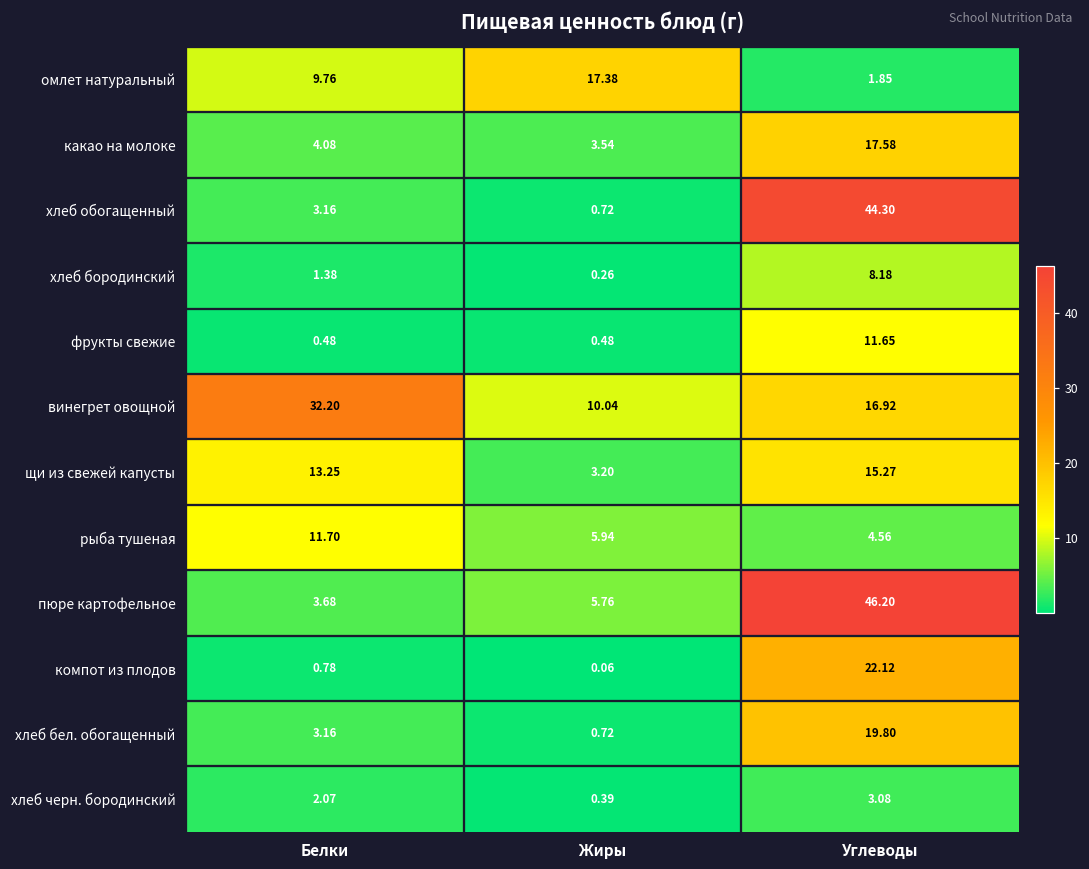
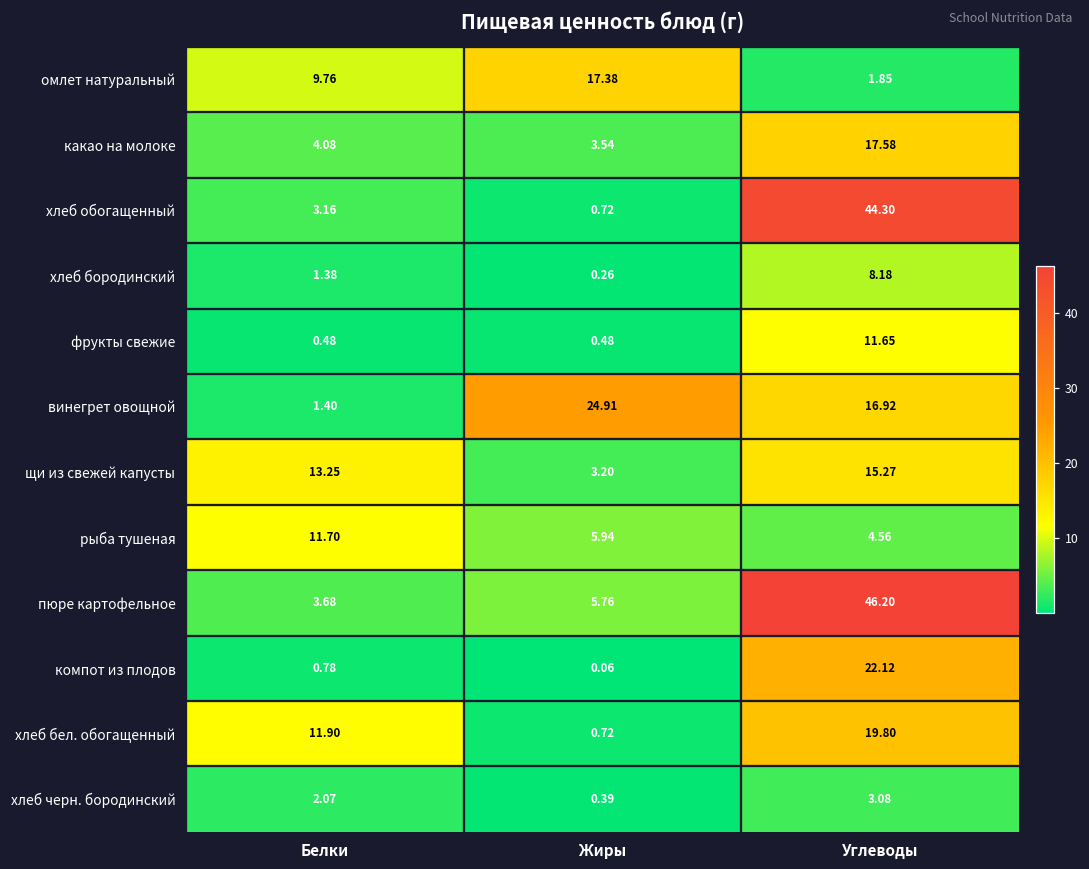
винегрет овощной, Белки: 32.20 -> 1.40
винегрет овощной, Жиры: 10.04 -> 24.91
хлеб бел. обогащенный, Белки: 3.16 -> 11.90
